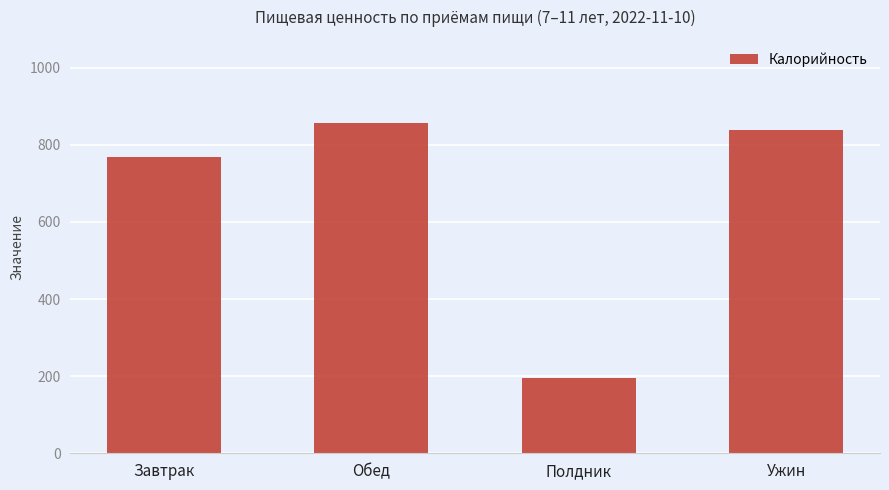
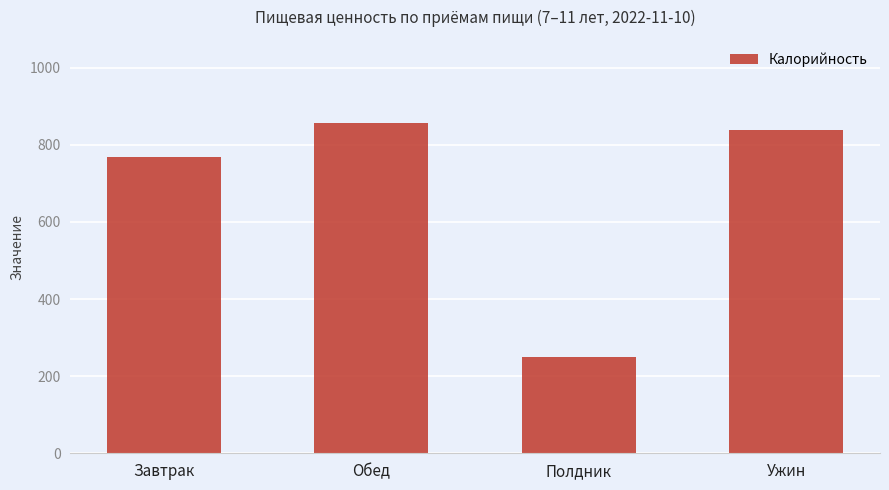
Полдник: 190 -> 250
